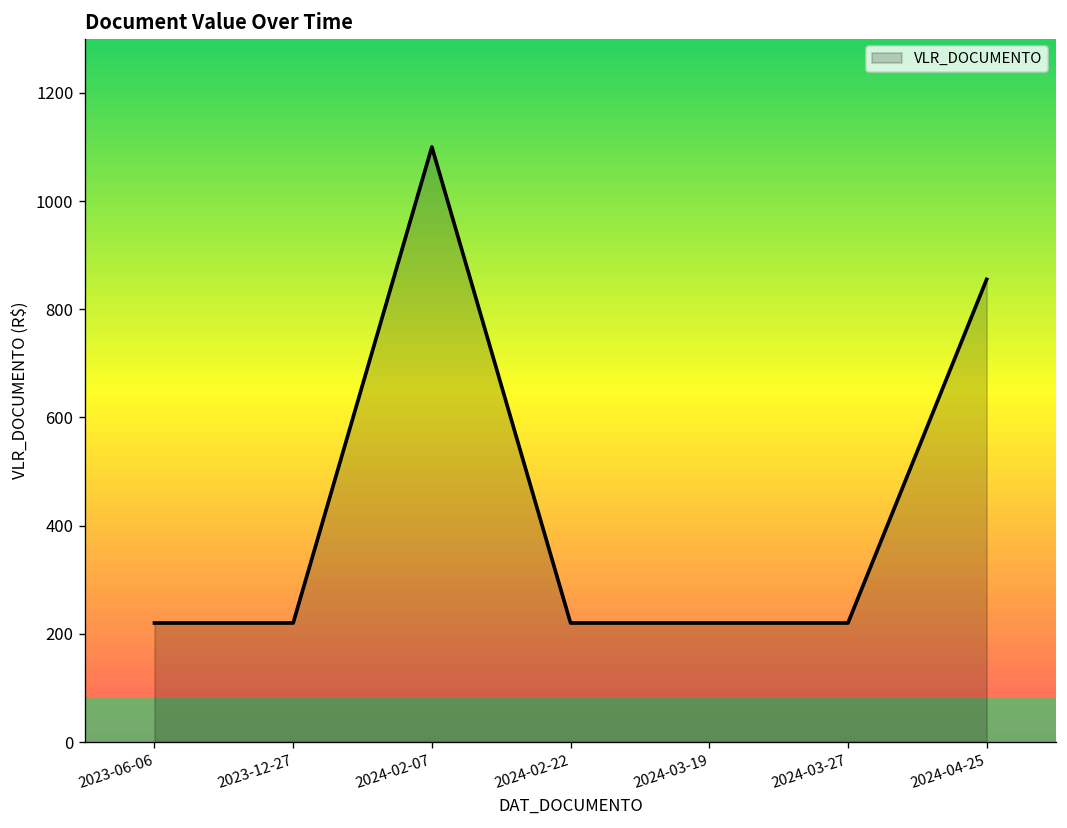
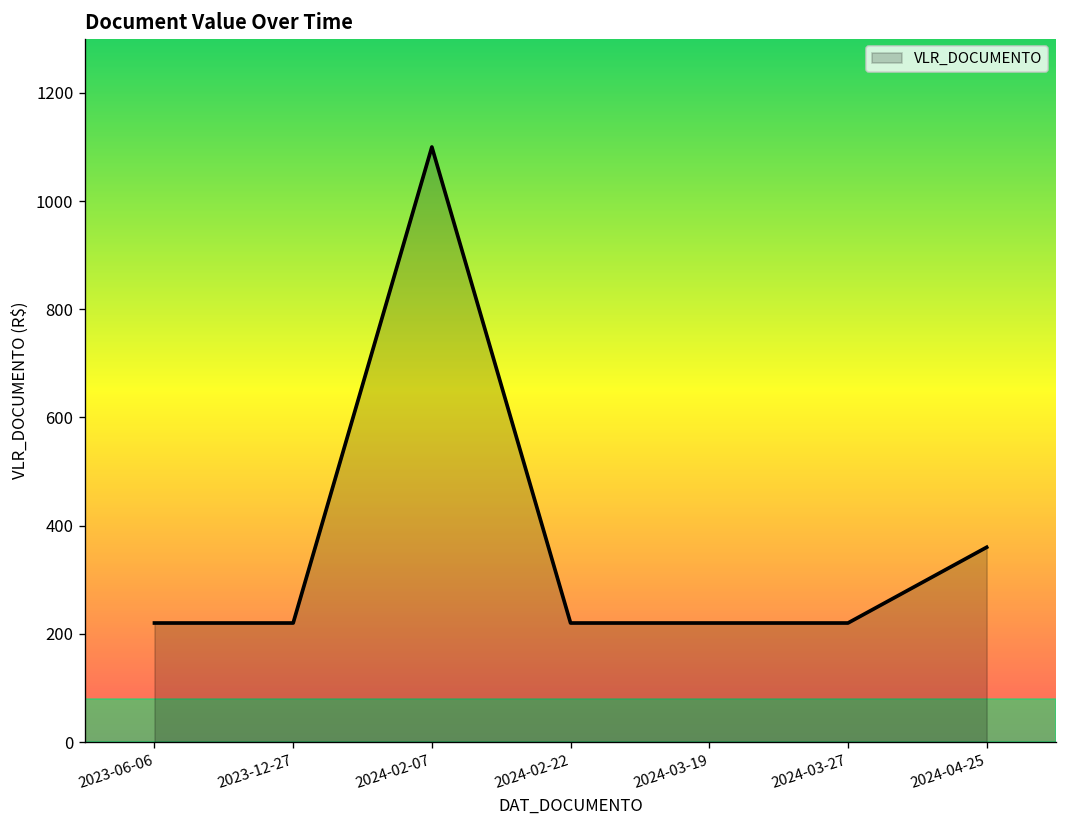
2024-04-25: 860 -> 360
